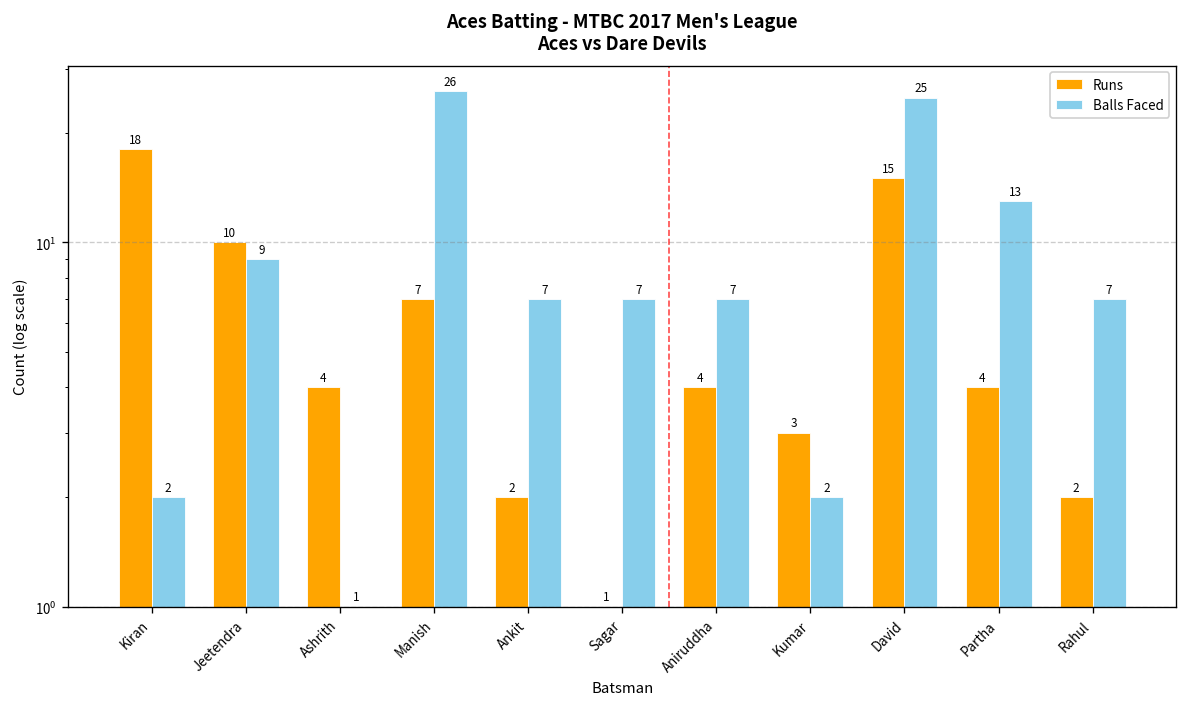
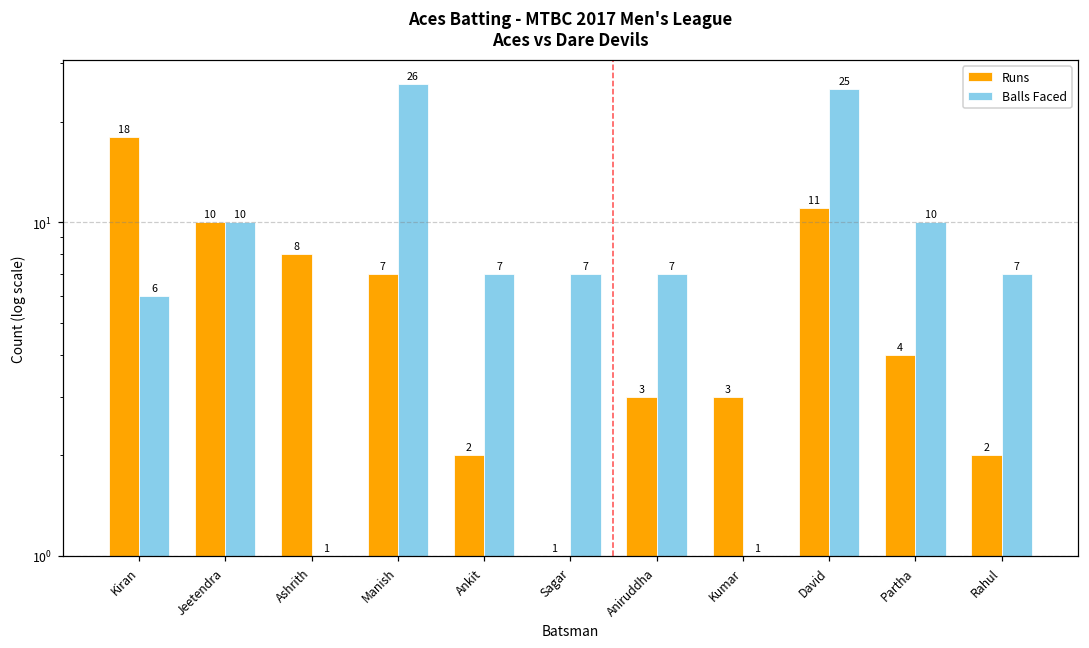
Balls Faced, Kiran: 2 -> 6
Balls Faced, Jeetendra: 9 -> 10
Runs, Ashrith: 4 -> 8
Runs, Aniruddha: 4 -> 3
Balls Faced, Kumar: 2 -> 1
Runs, David: 15 -> 11
Balls Faced, Partha: 13 -> 10
